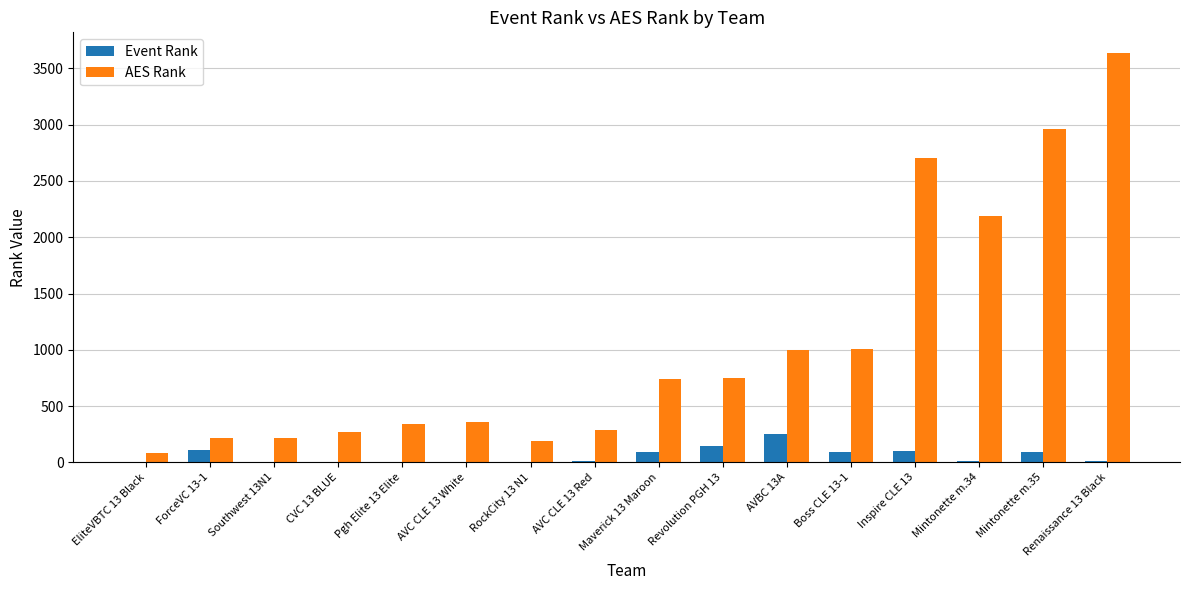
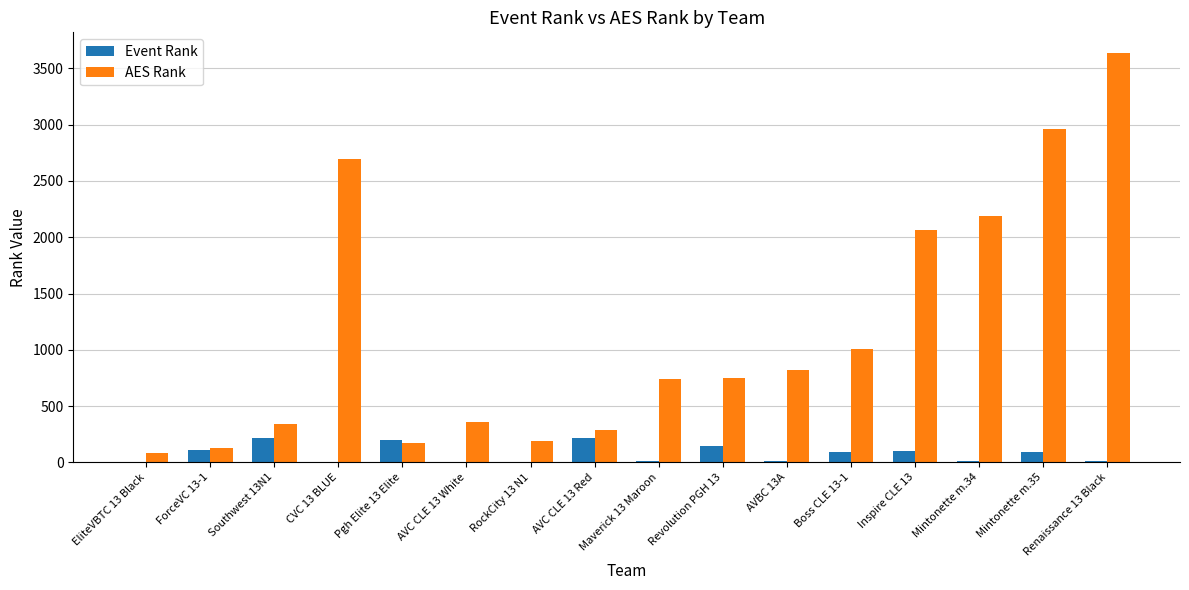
AES Rank, ForceVC 13-1: 220 -> 120
Event Rank, Southwest 13N1: 0 -> 220
AES Rank, Southwest 13N1: 220 -> 340
AES Rank, CVC 13 BLUE: 270 -> 2700
Event Rank, Pgh Elite 13 Elite: 10 -> 200
AES Rank, Pgh Elite 13 Elite: 350 -> 170
Event Rank, AVC CLE 13 Red: 10 -> 210
Event Rank, Maverick 13 Maroon: 90 -> 10
Event Rank, AVBC 13A: 250 -> 10
AES Rank, AVBC 13A: 1000 -> 820
AES Rank, Inspire CLE 13: 2710 -> 2070
